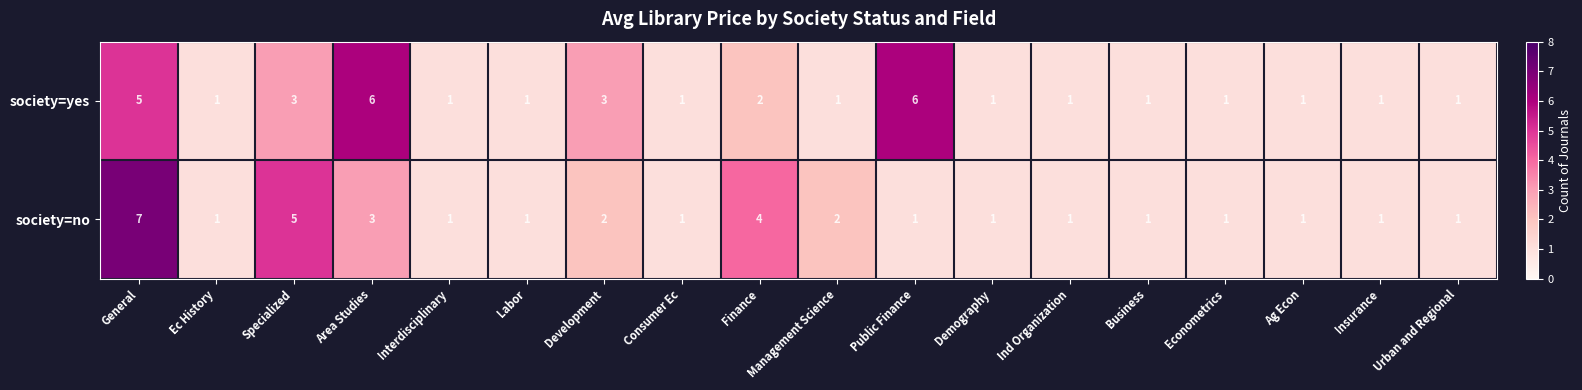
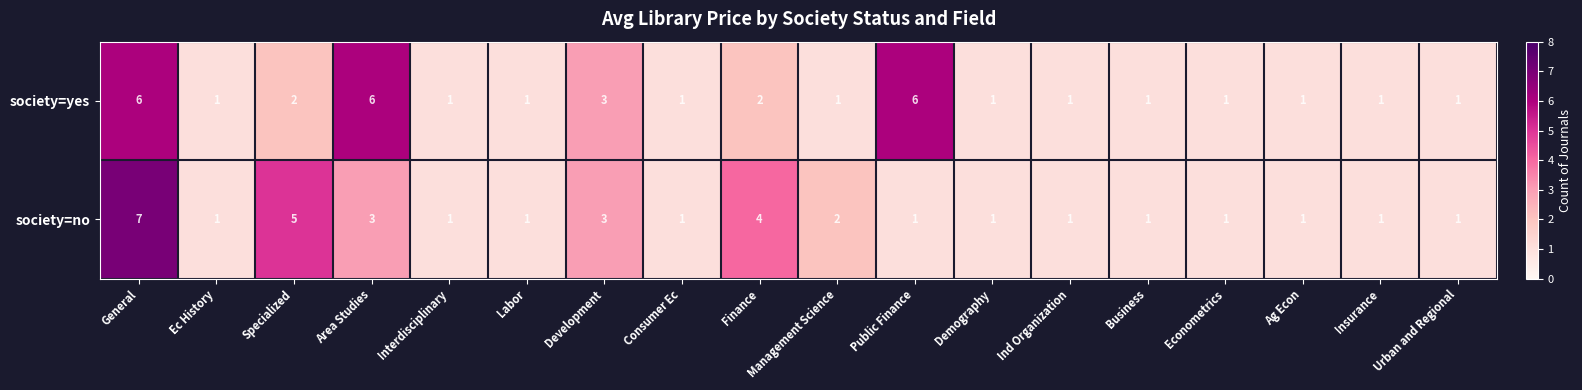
society=yes, General: 5 -> 6
society=yes, Specialized: 3 -> 2
society=no, Development: 2 -> 3
